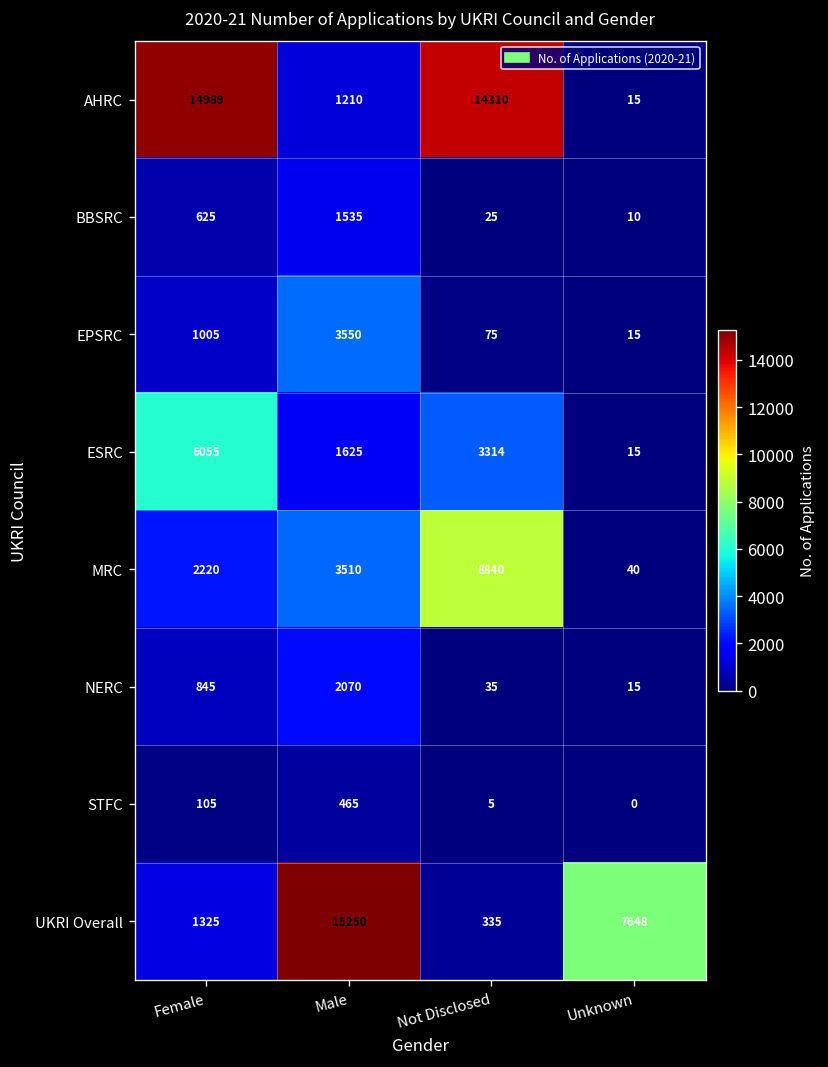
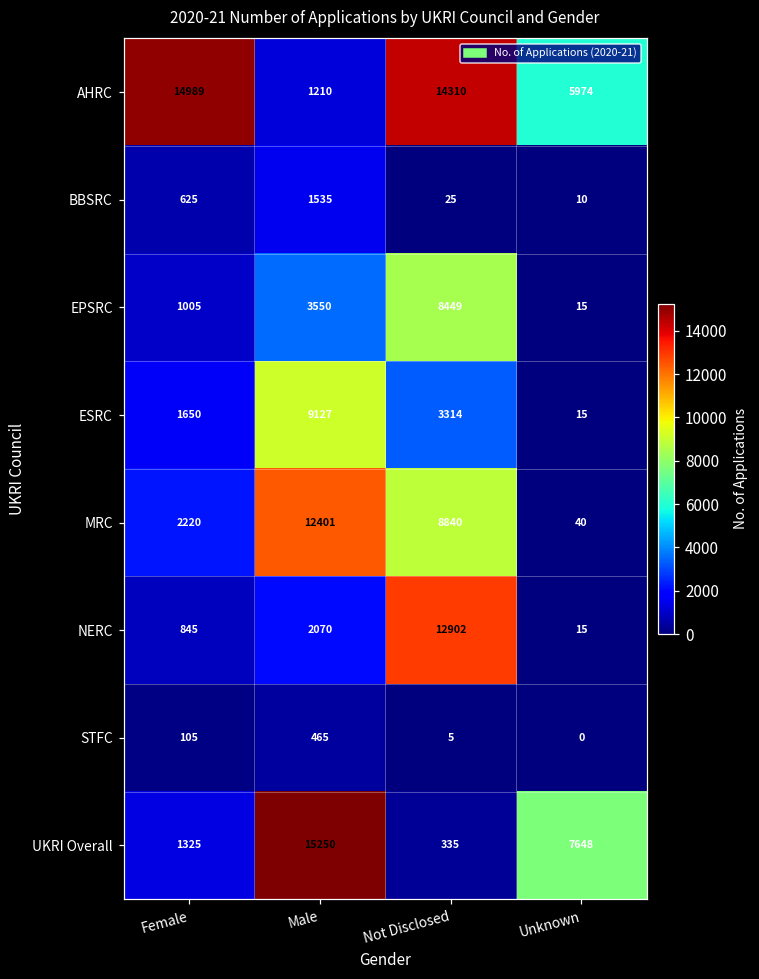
AHRC, Unknown: 15 -> 5974
EPSRC, Not Disclosed: 75 -> 8449
ESRC, Female: 6055 -> 1650
ESRC, Male: 1625 -> 9127
MRC, Male: 3510 -> 12401
NERC, Not Disclosed: 35 -> 12902
